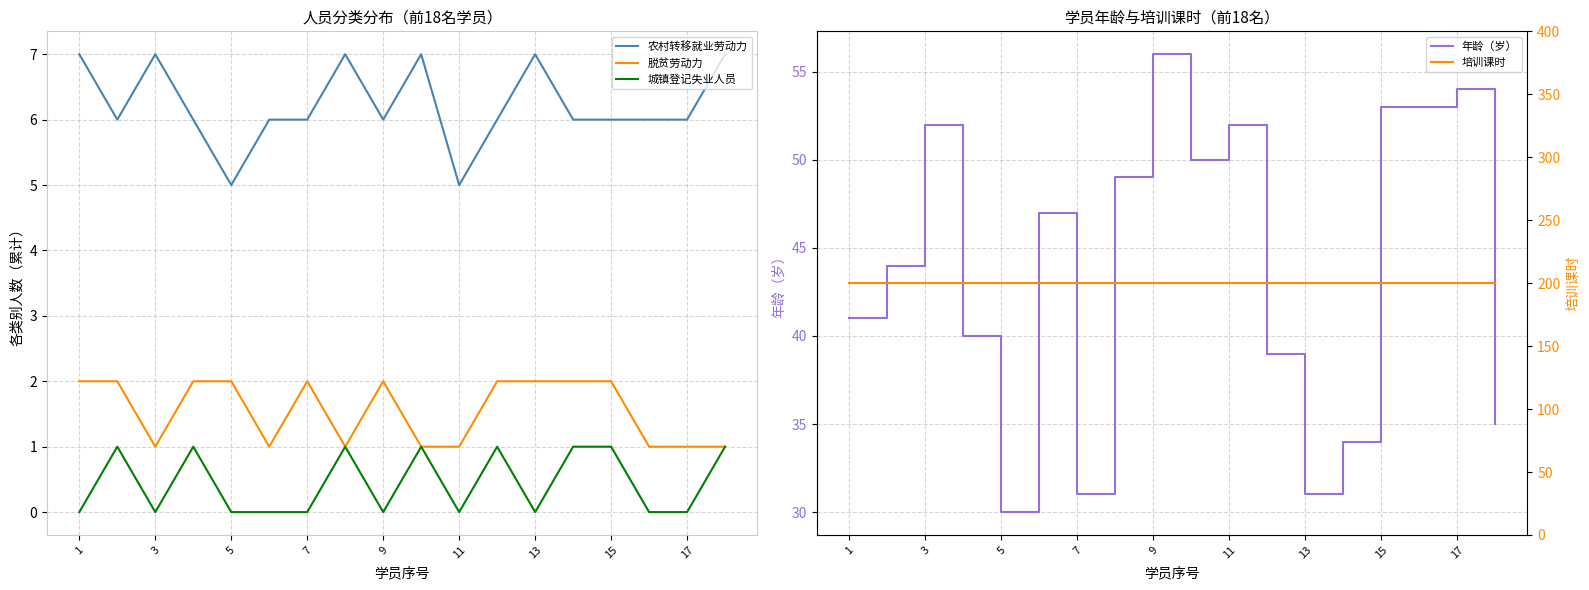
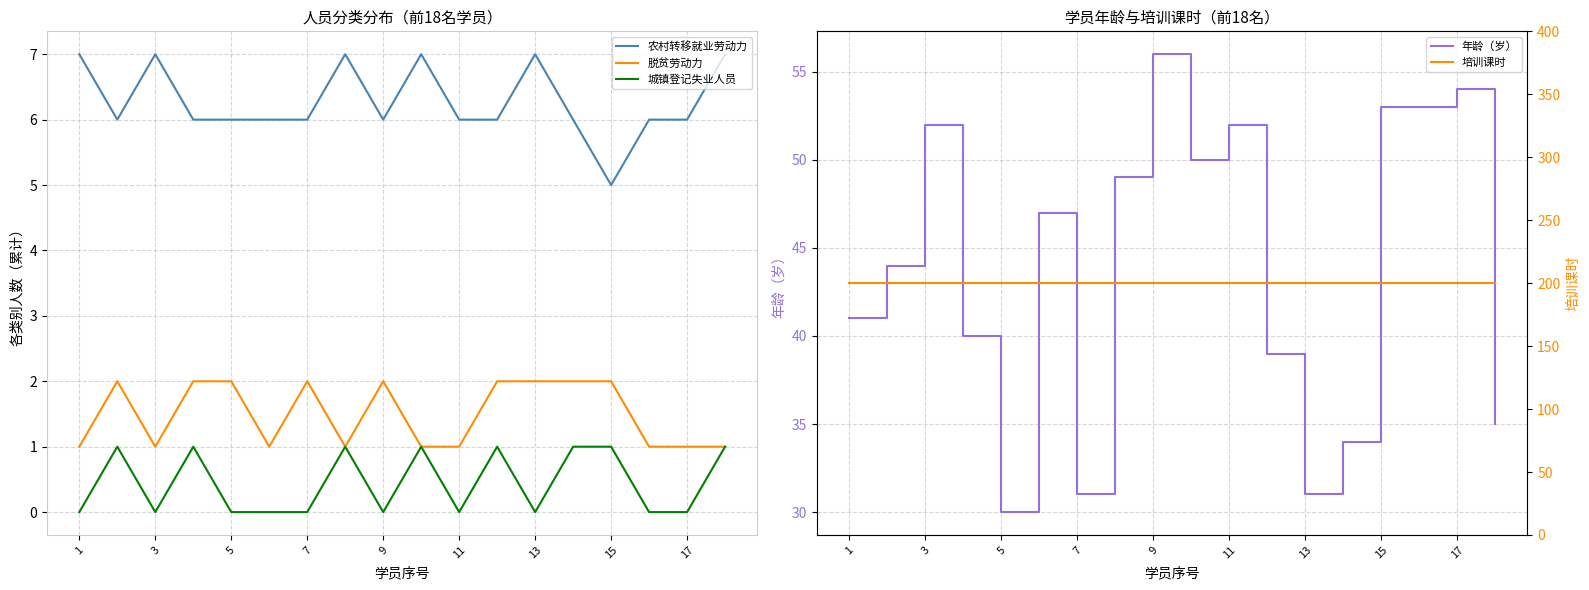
人员分类分布（前18名学员）, 脱贫劳动力, 1: 2 -> 1
人员分类分布（前18名学员）, 农村转移就业劳动力, 5: 5 -> 6
人员分类分布（前18名学员）, 农村转移就业劳动力, 11: 5 -> 6
人员分类分布（前18名学员）, 农村转移就业劳动力, 15: 6 -> 5
